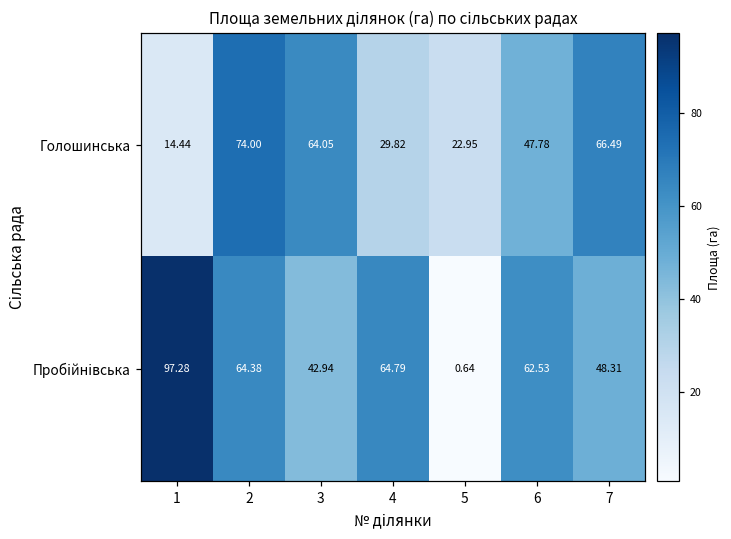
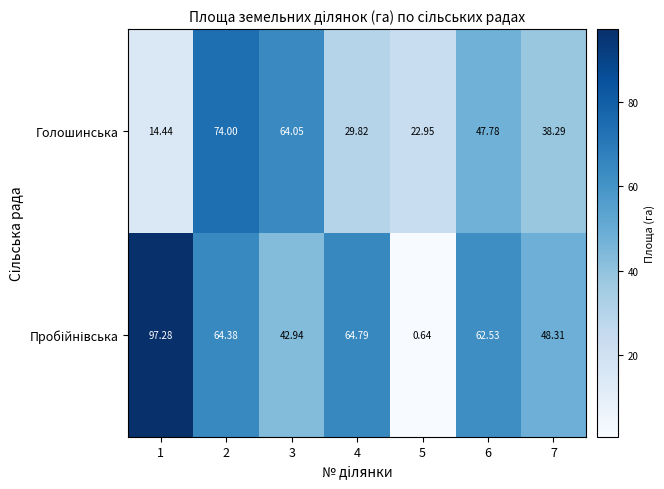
Голошинська, 7: 66.49 -> 38.29
